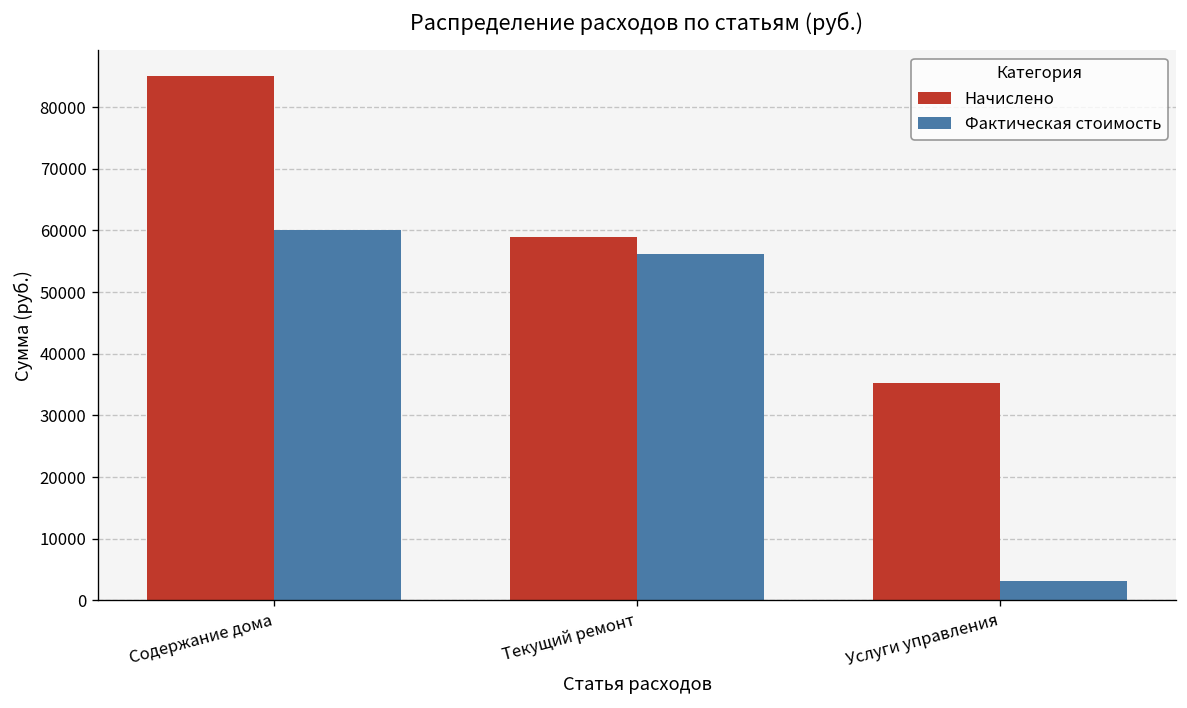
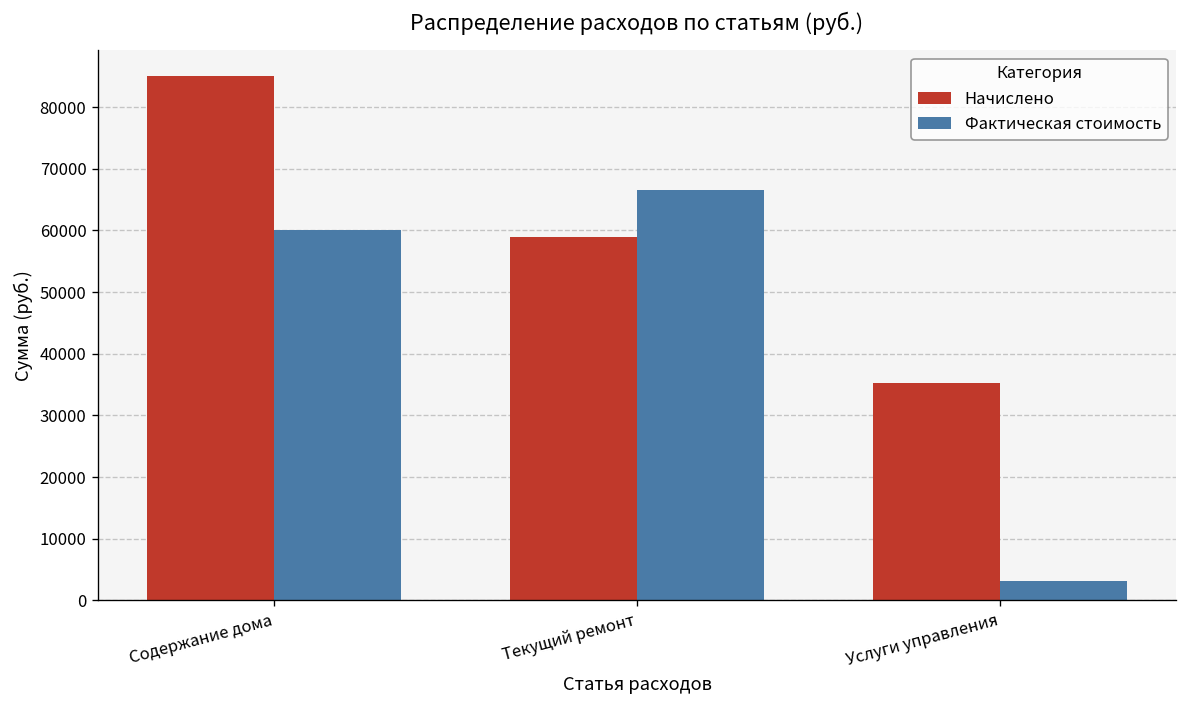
Фактическая стоимость, Текущий ремонт: 56000 -> 67000
